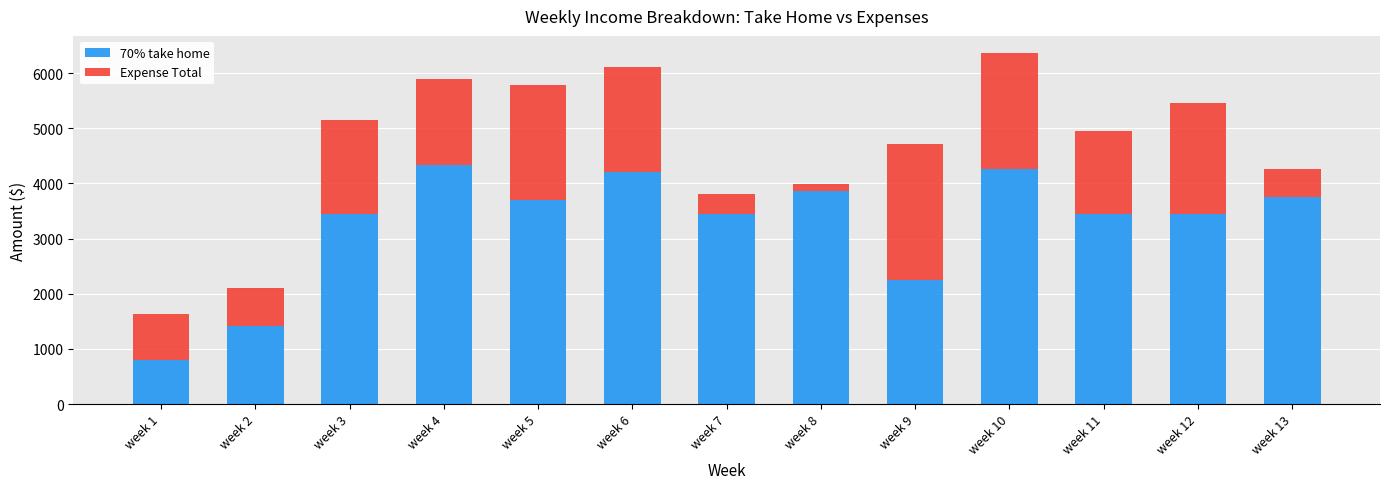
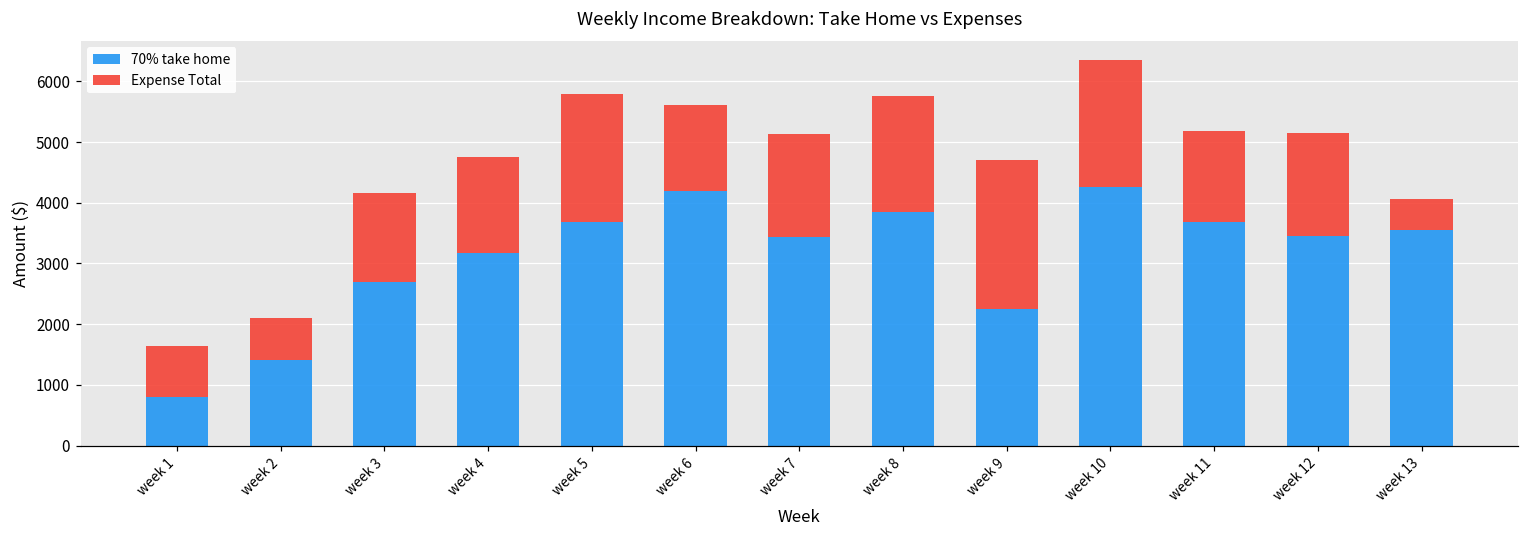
70% take home, week 3: 3400 -> 2700
Expense Total, week 3: 1700 -> 1500
70% take home, week 4: 4300 -> 3200
Expense Total, week 6: 1900 -> 1400
Expense Total, week 7: 400 -> 1700
Expense Total, week 8: 100 -> 1900
70% take home, week 11: 3400 -> 3700
Expense Total, week 12: 2000 -> 1700
70% take home, week 13: 3800 -> 3500
